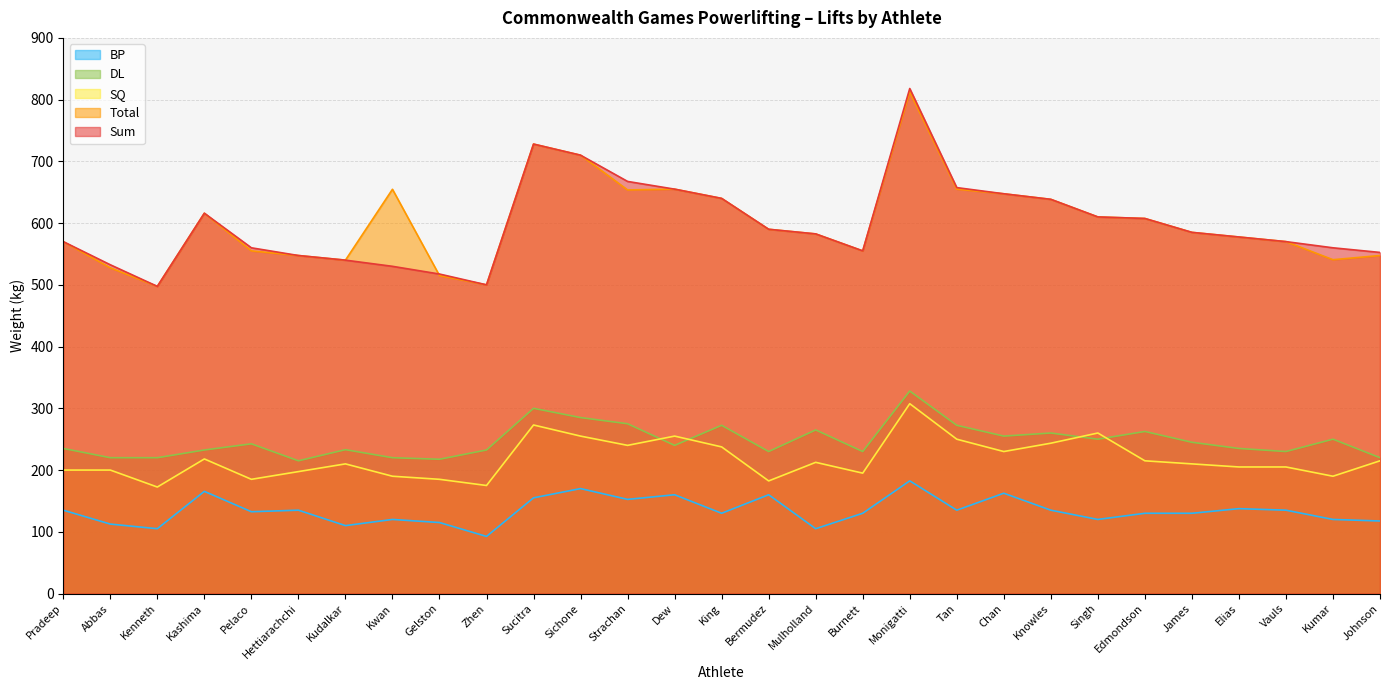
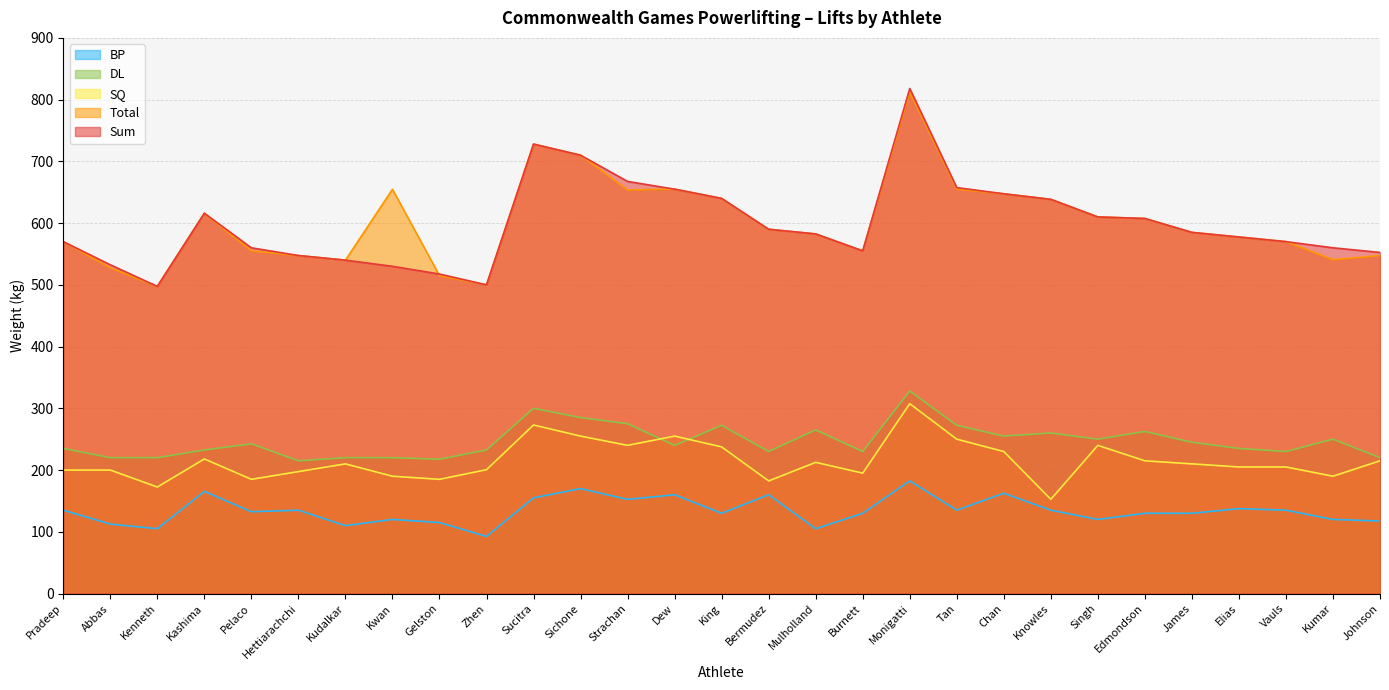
DL, Kudalkar: 230 -> 220
SQ, Zhen: 180 -> 200
SQ, Knowles: 240 -> 150
SQ, Singh: 260 -> 240
